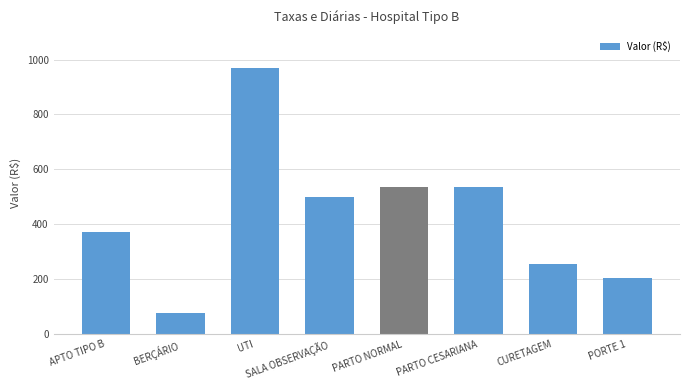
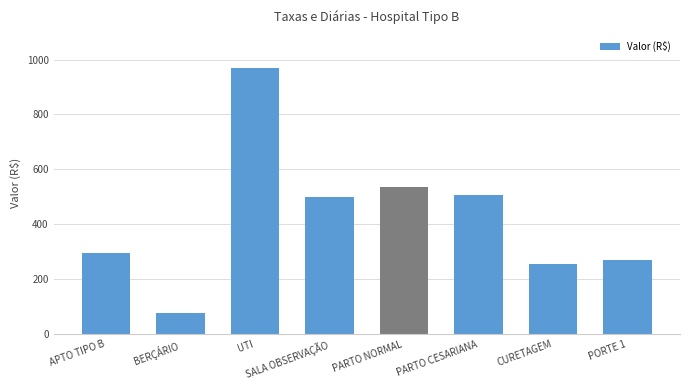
APTO TIPO B: 370 -> 300
PARTO CESARIANA: 540 -> 510
PORTE 1: 200 -> 270
